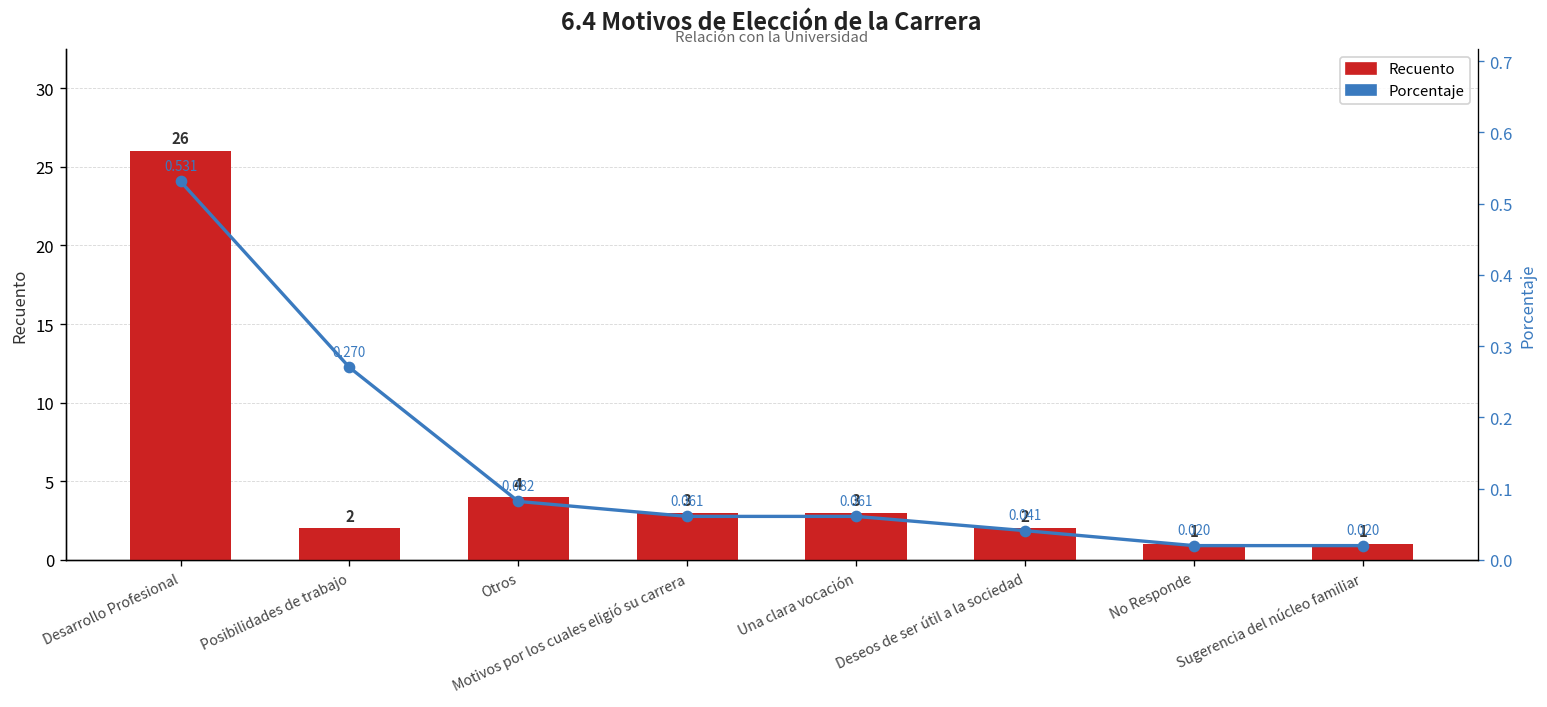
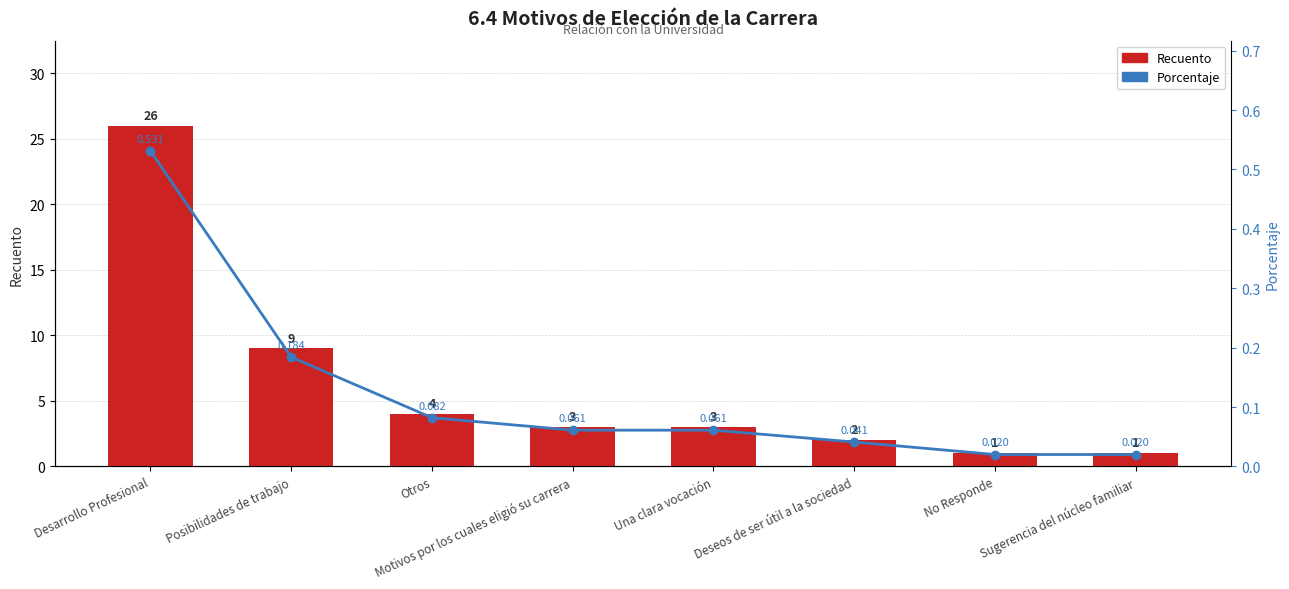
Recuento, Posibilidades de trabajo: 2 -> 9
Porcentaje, Posibilidades de trabajo: 0.270 -> 0.184
